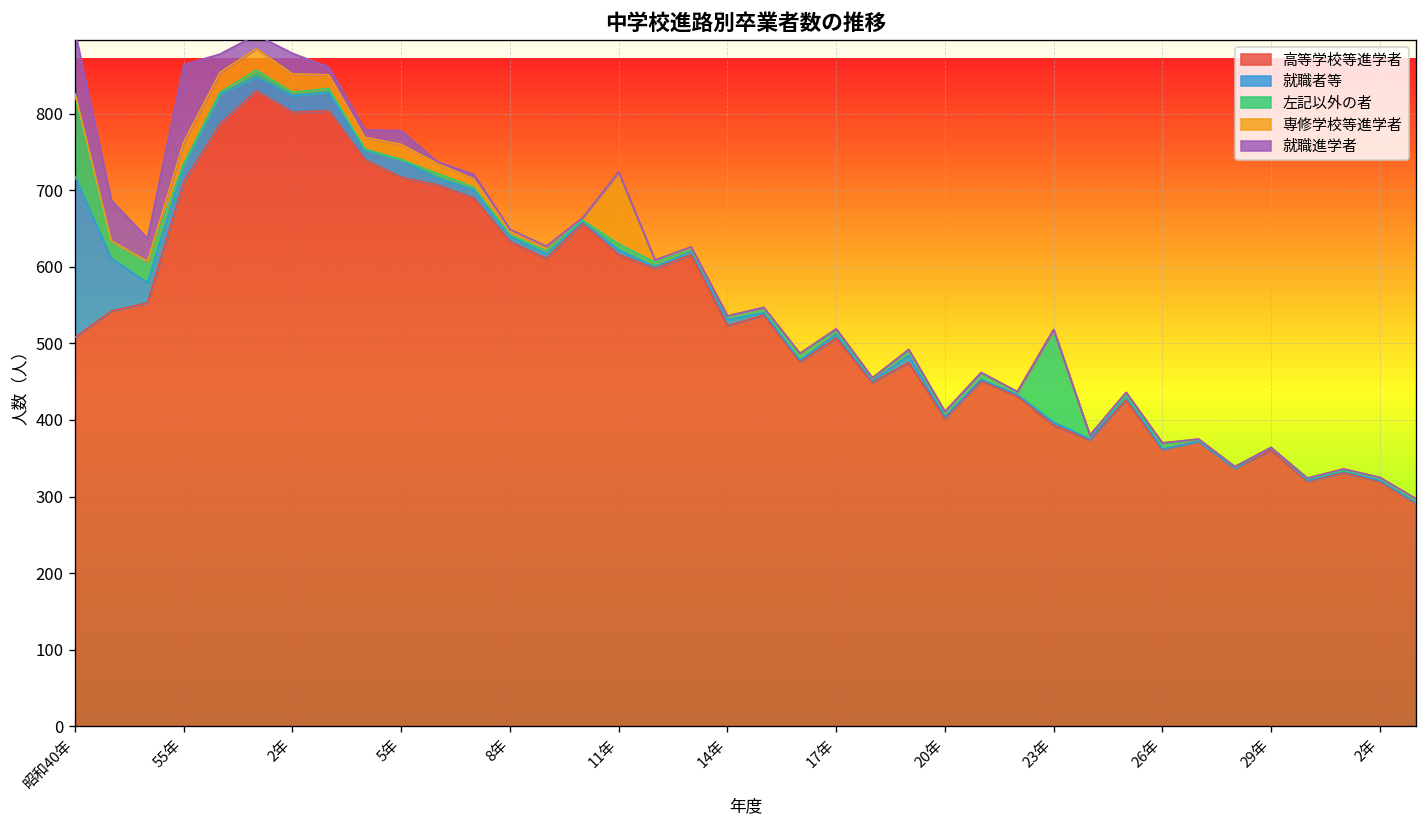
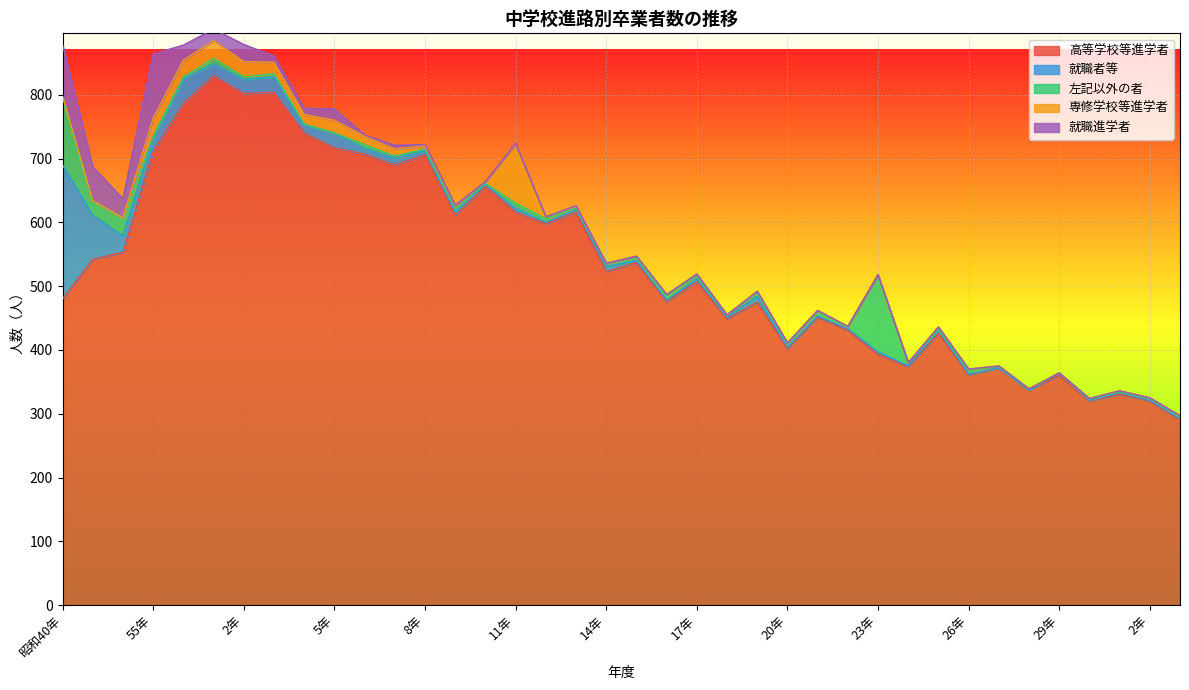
高等学校等進学者, 昭和40年: 510 -> 480
高等学校等進学者, 8年: 630 -> 710
